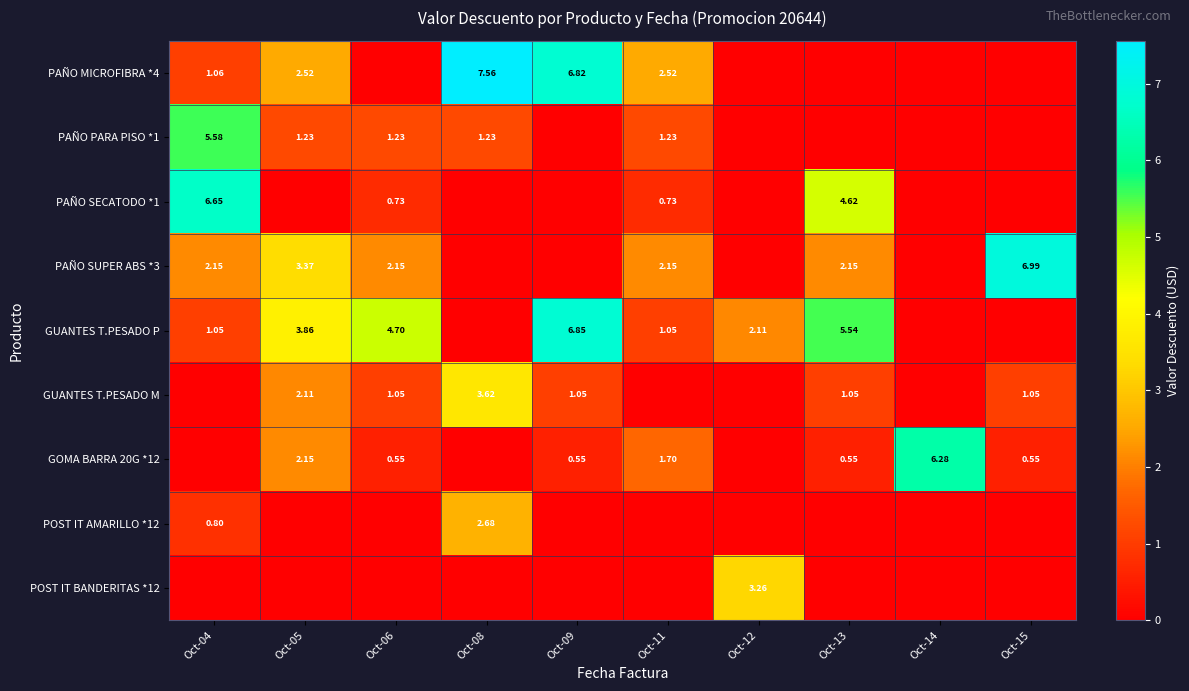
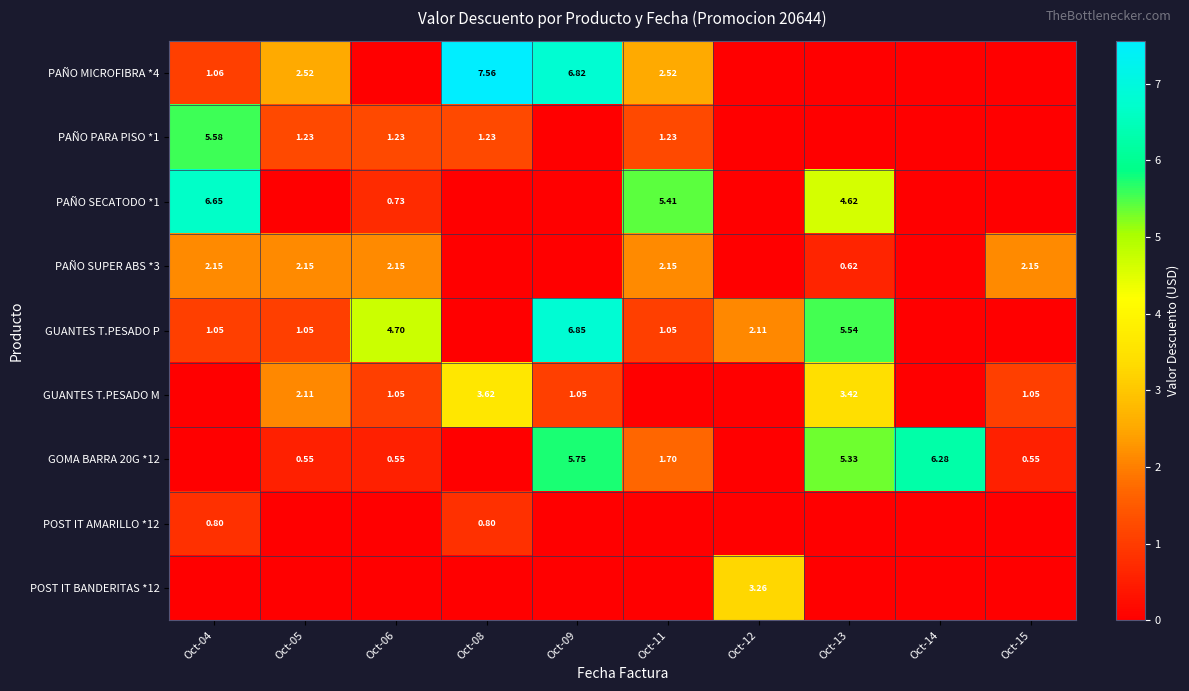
PAÑO SECATODO *1, Oct-11: 0.73 -> 5.41
PAÑO SUPER ABS *3, Oct-05: 3.37 -> 2.15
PAÑO SUPER ABS *3, Oct-13: 2.15 -> 0.62
PAÑO SUPER ABS *3, Oct-15: 6.99 -> 2.15
GUANTES T.PESADO P, Oct-05: 3.86 -> 1.05
GUANTES T.PESADO M, Oct-13: 1.05 -> 3.42
GOMA BARRA 20G *12, Oct-05: 2.15 -> 0.55
GOMA BARRA 20G *12, Oct-09: 0.55 -> 5.75
GOMA BARRA 20G *12, Oct-13: 0.55 -> 5.33
POST IT AMARILLO *12, Oct-08: 2.68 -> 0.80
